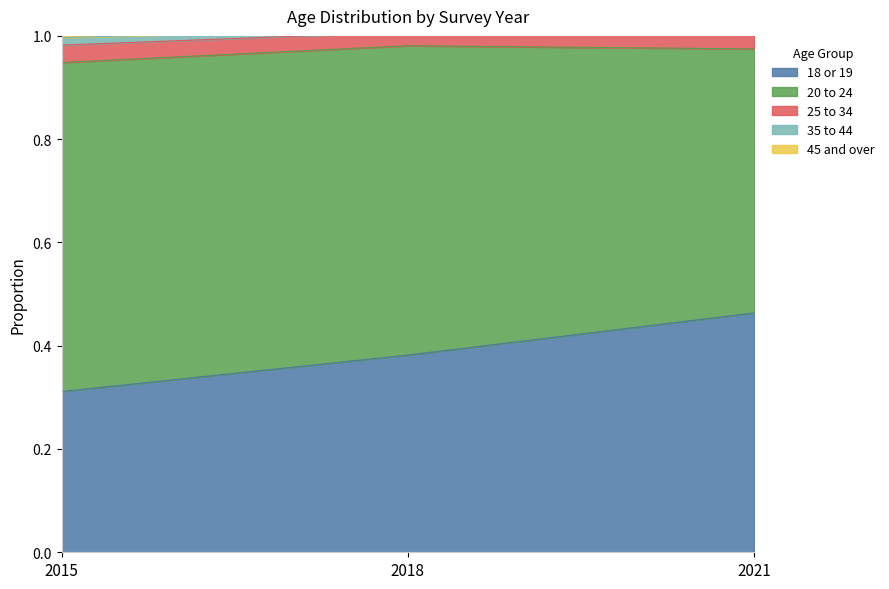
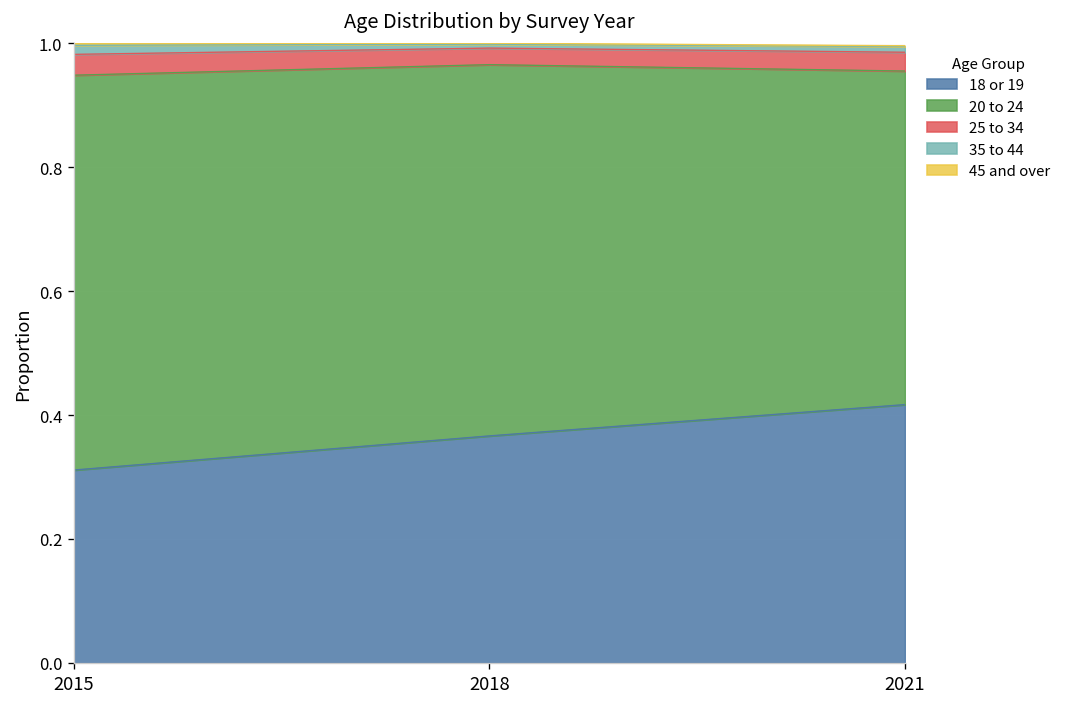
18 or 19, 2018: 0.38 -> 0.37
18 or 19, 2021: 0.46 -> 0.42
20 to 24, 2021: 0.51 -> 0.54
